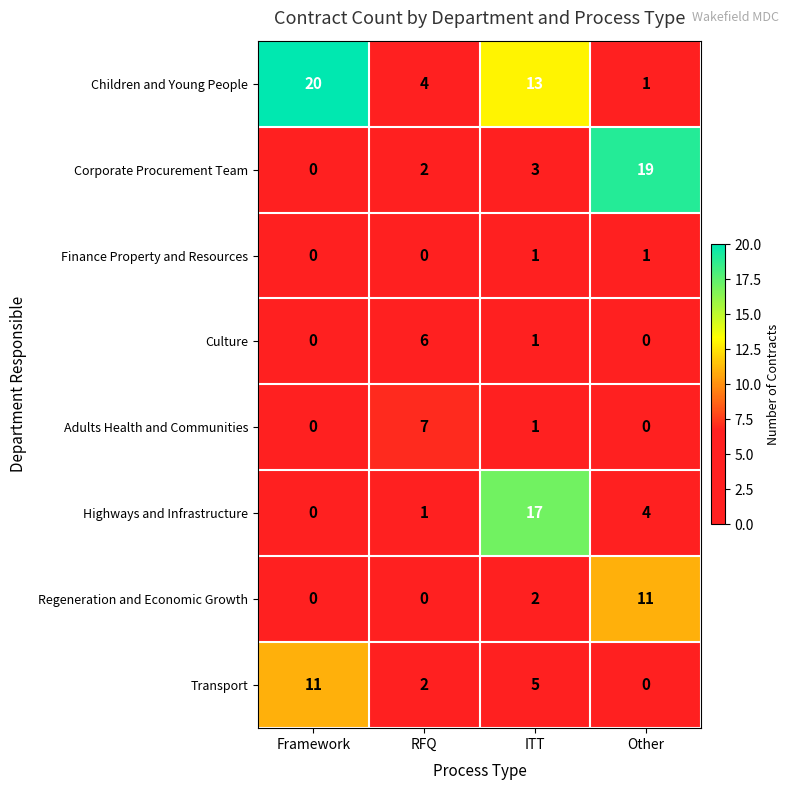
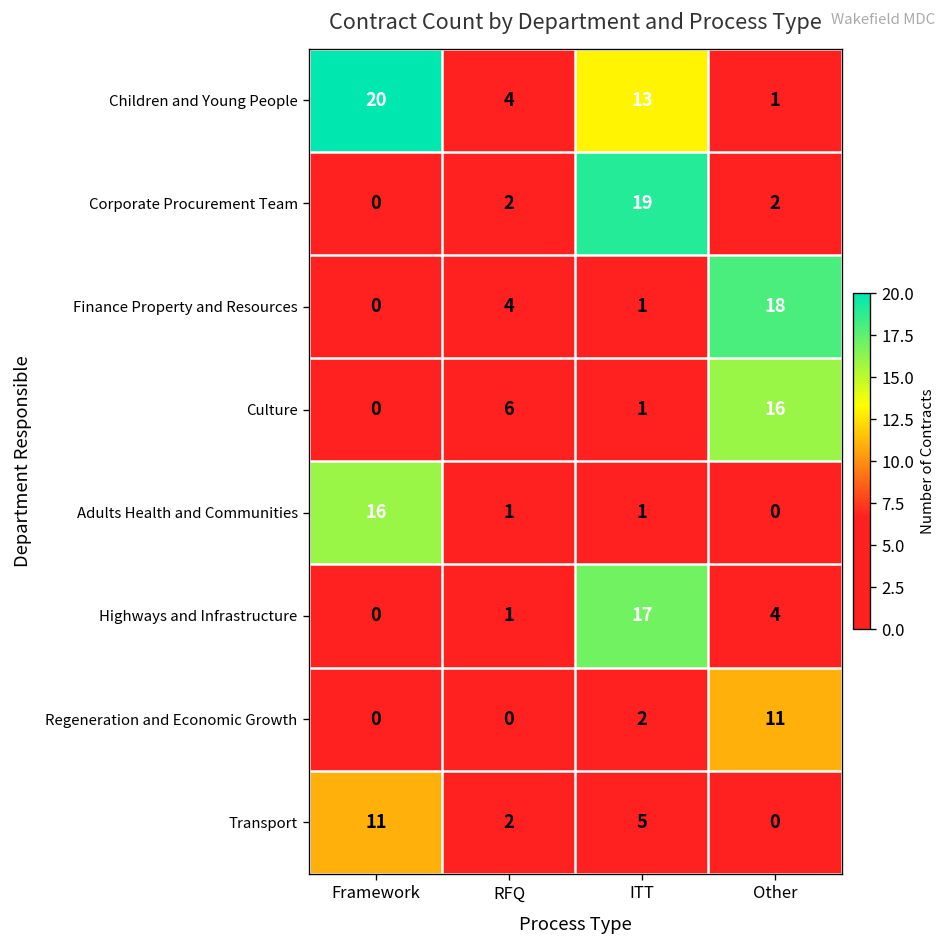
Corporate Procurement Team, ITT: 3 -> 19
Corporate Procurement Team, Other: 19 -> 2
Finance Property and Resources, RFQ: 0 -> 4
Finance Property and Resources, Other: 1 -> 18
Culture, Other: 0 -> 16
Adults Health and Communities, Framework: 0 -> 16
Adults Health and Communities, RFQ: 7 -> 1
